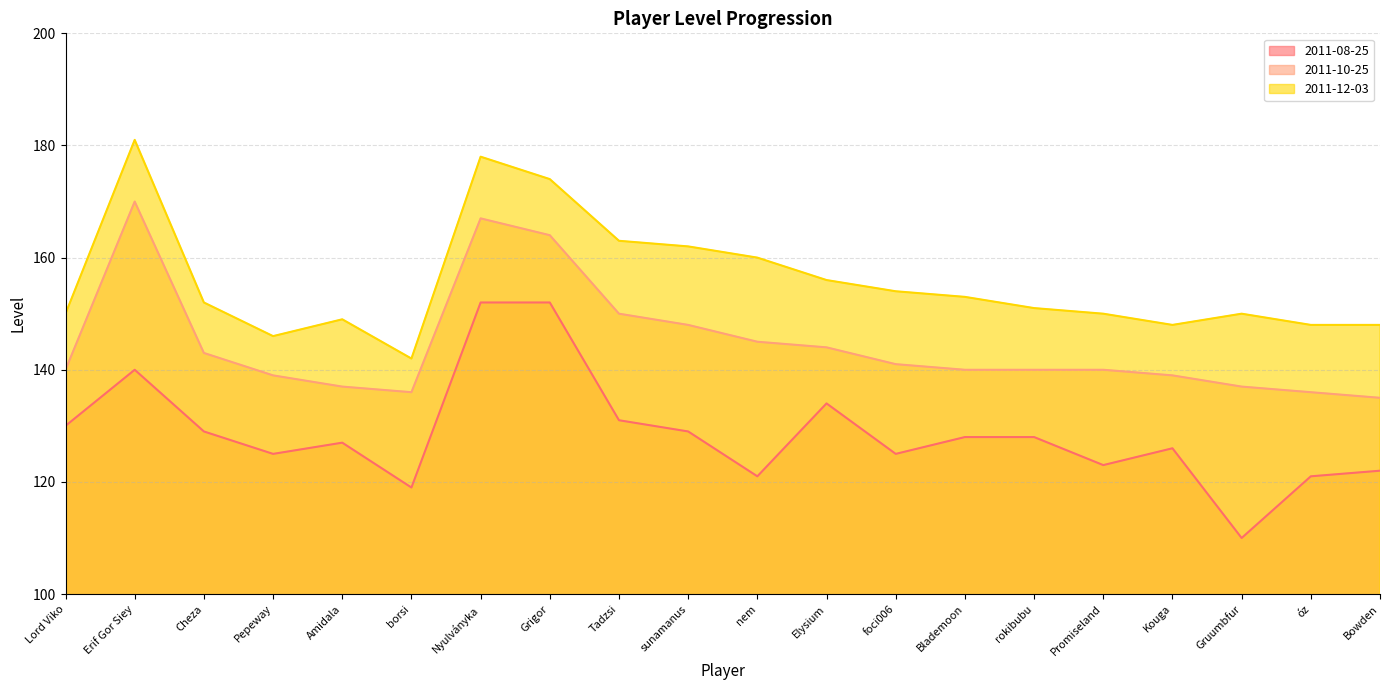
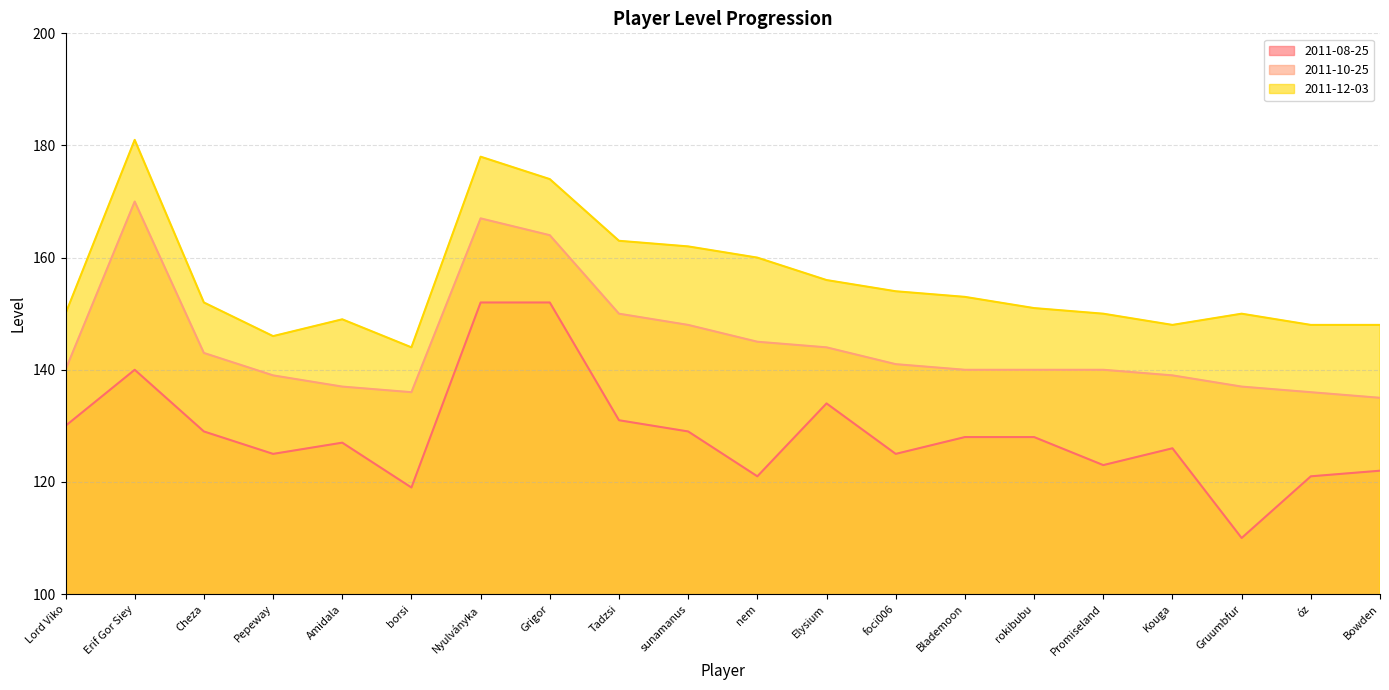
2011-12-03, borsi: 142 -> 144
